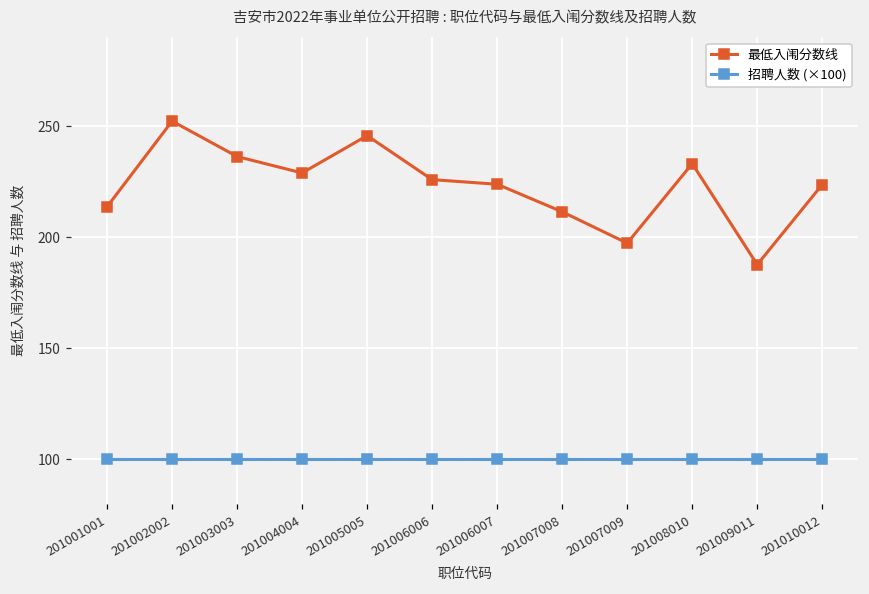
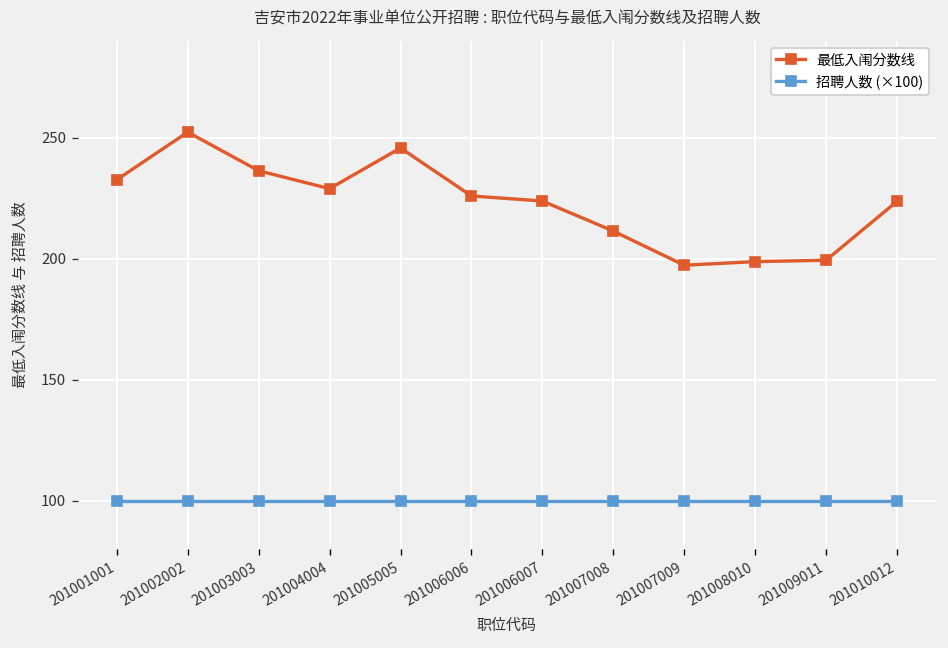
最低入闱分数线, 201001001: 214 -> 233
最低入闱分数线, 201008010: 233 -> 199
最低入闱分数线, 201009011: 188 -> 199
